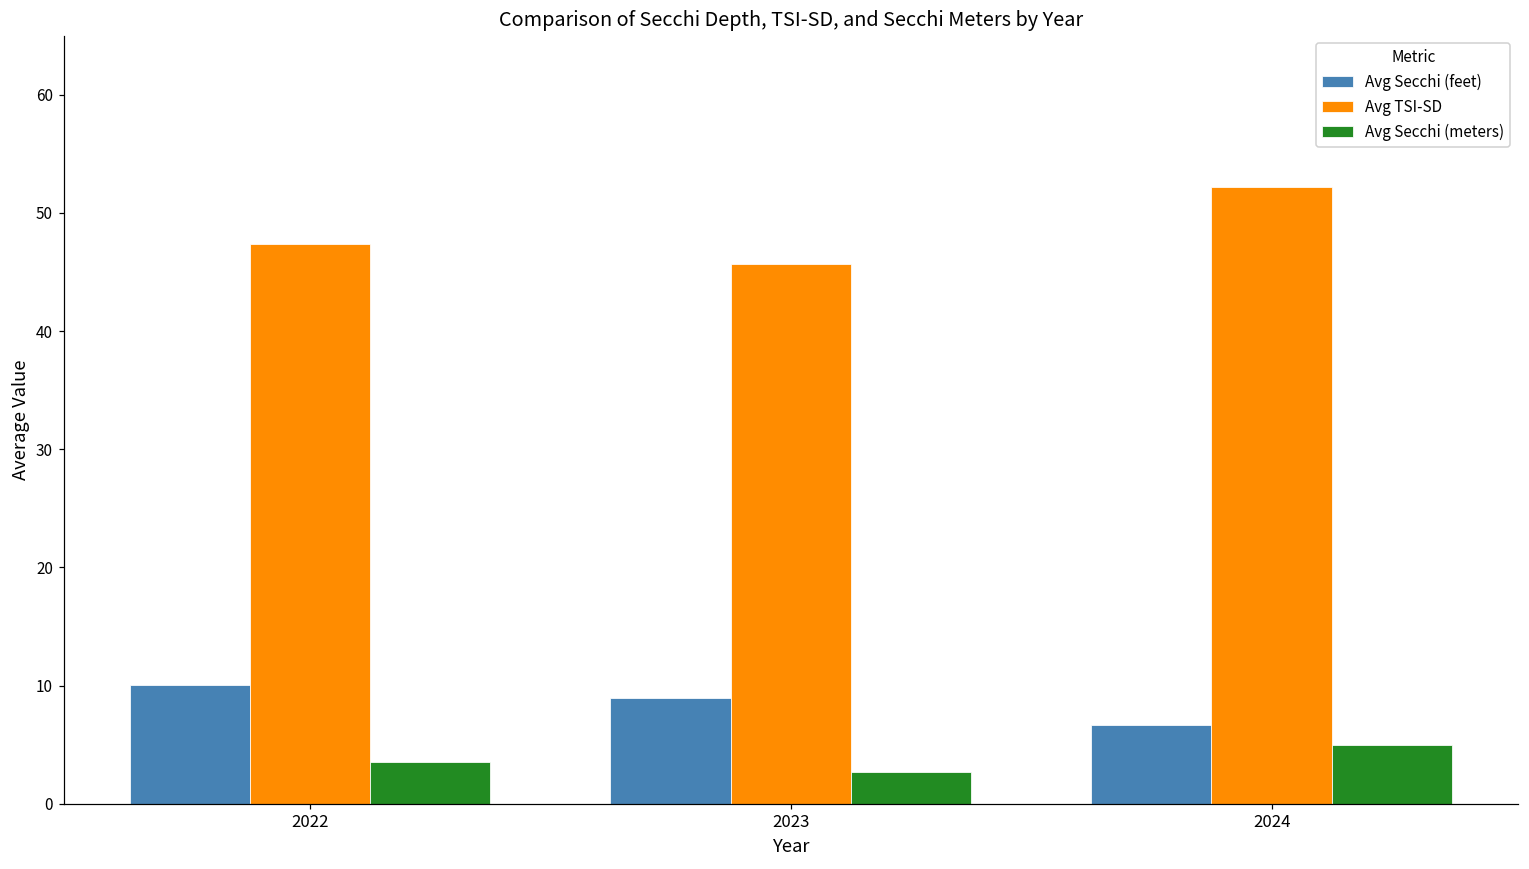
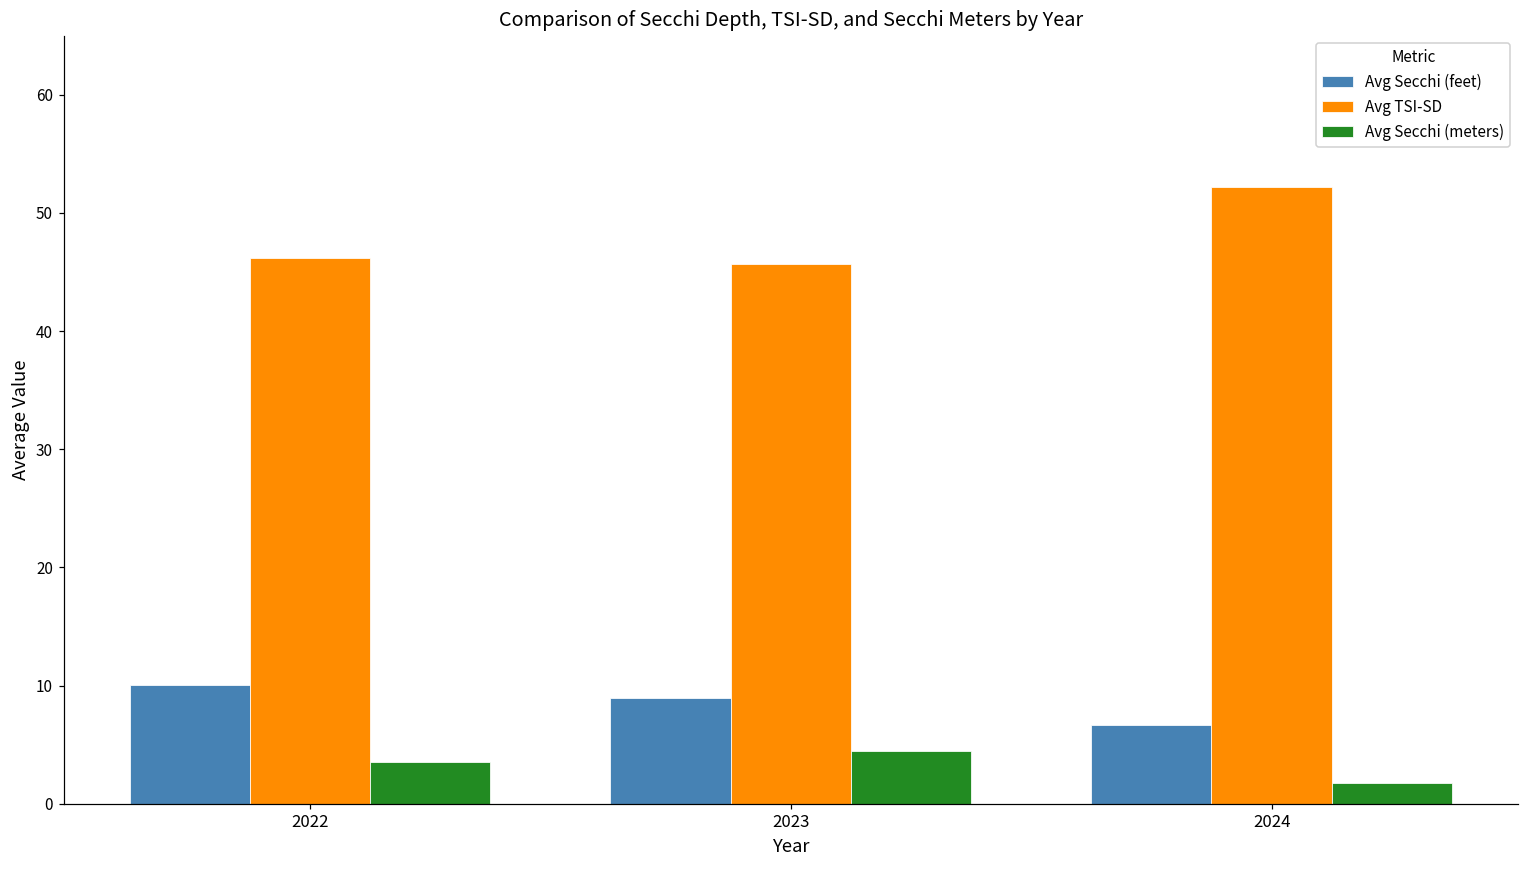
Avg TSI-SD, 2022: 47.4 -> 46.1
Avg Secchi (meters), 2023: 2.7 -> 4.5
Avg Secchi (meters), 2024: 5.0 -> 1.8
